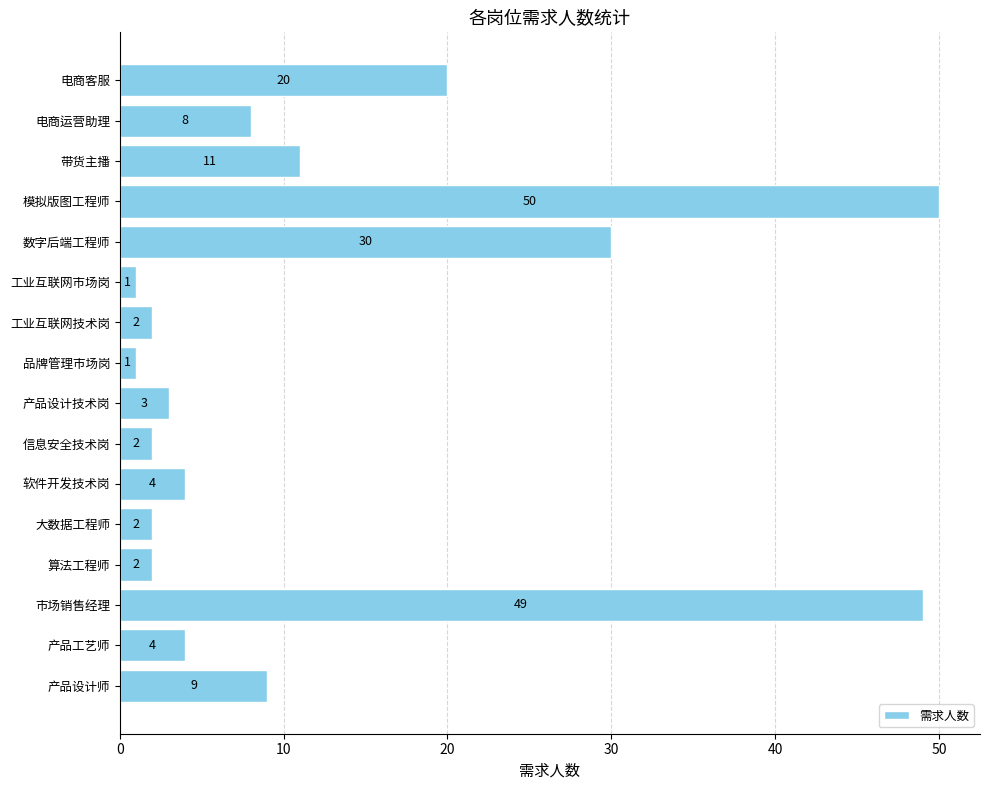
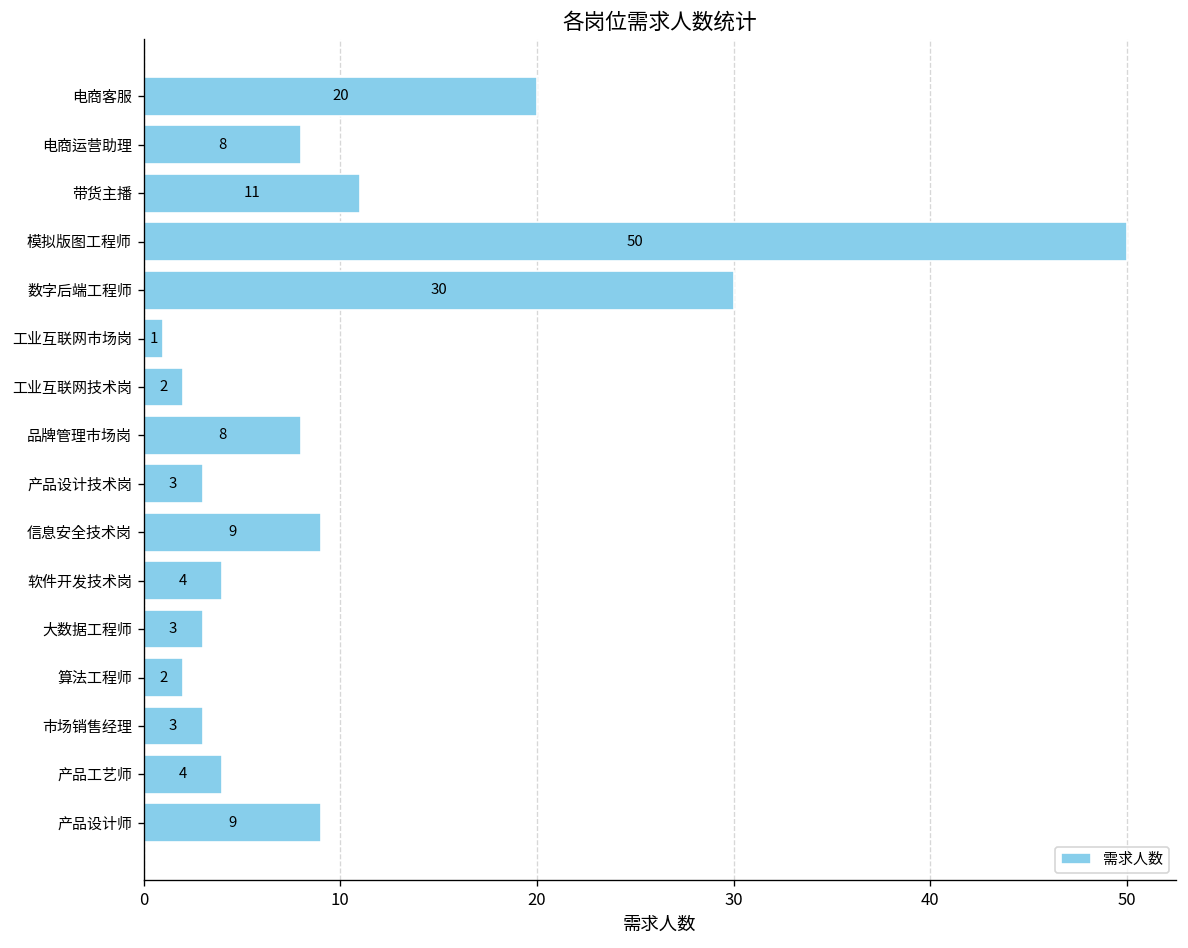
品牌管理市场岗: 1 -> 8
信息安全技术岗: 2 -> 9
大数据工程师: 2 -> 3
市场销售经理: 49 -> 3
